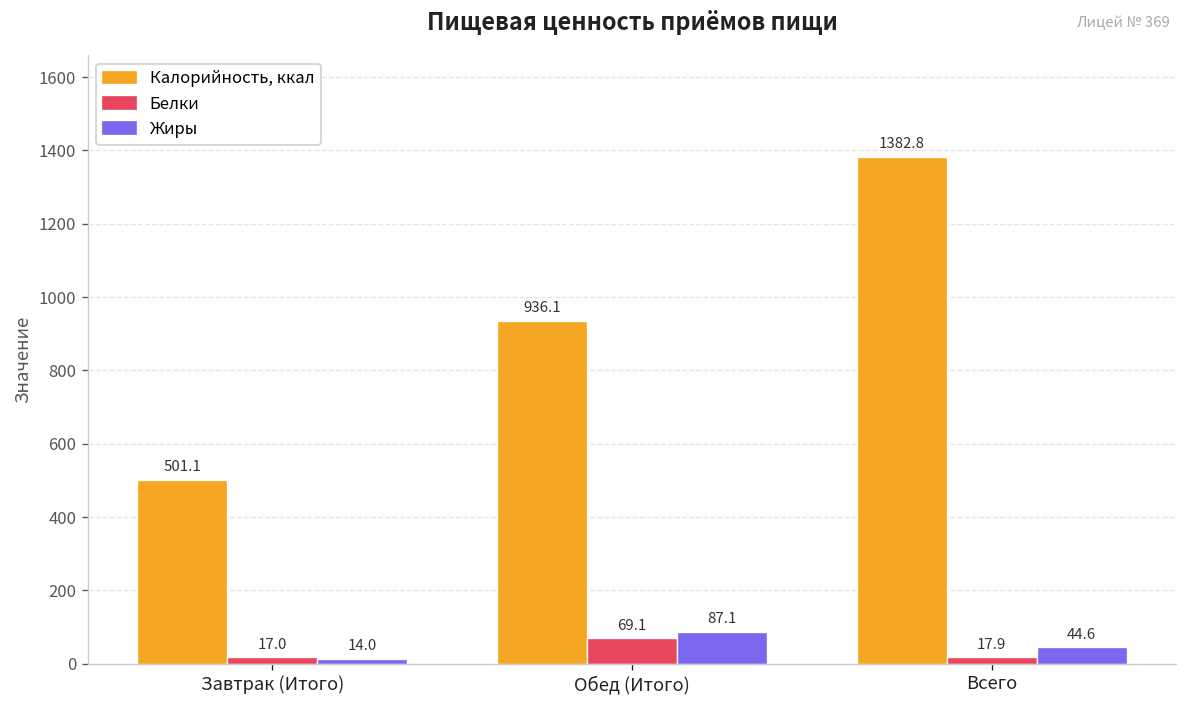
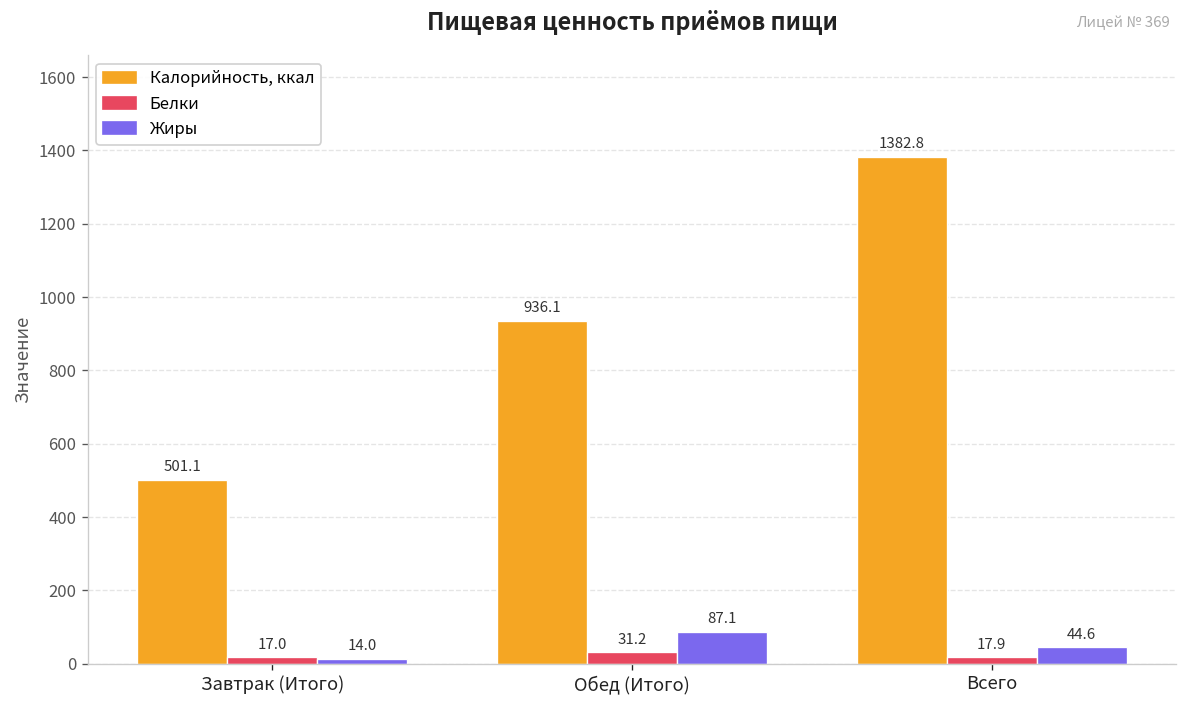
Белки, Обед (Итого): 69.1 -> 31.2
